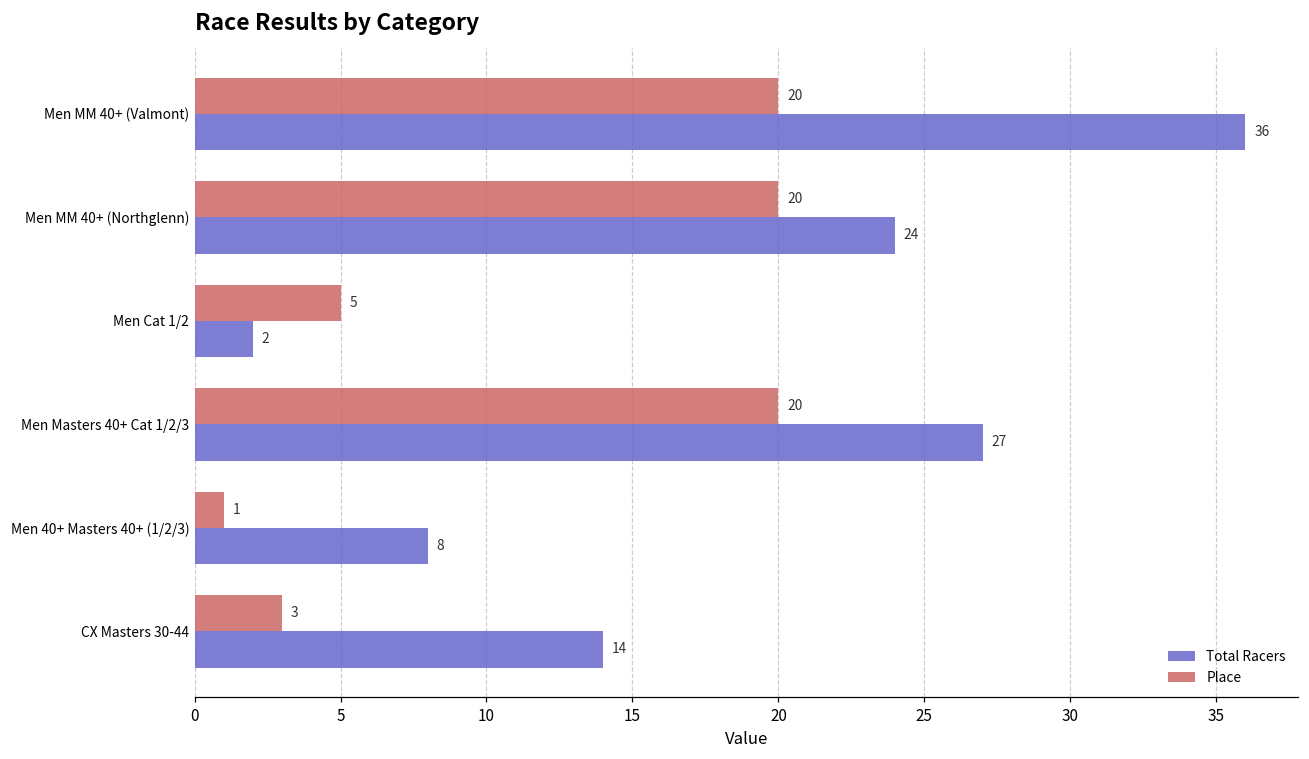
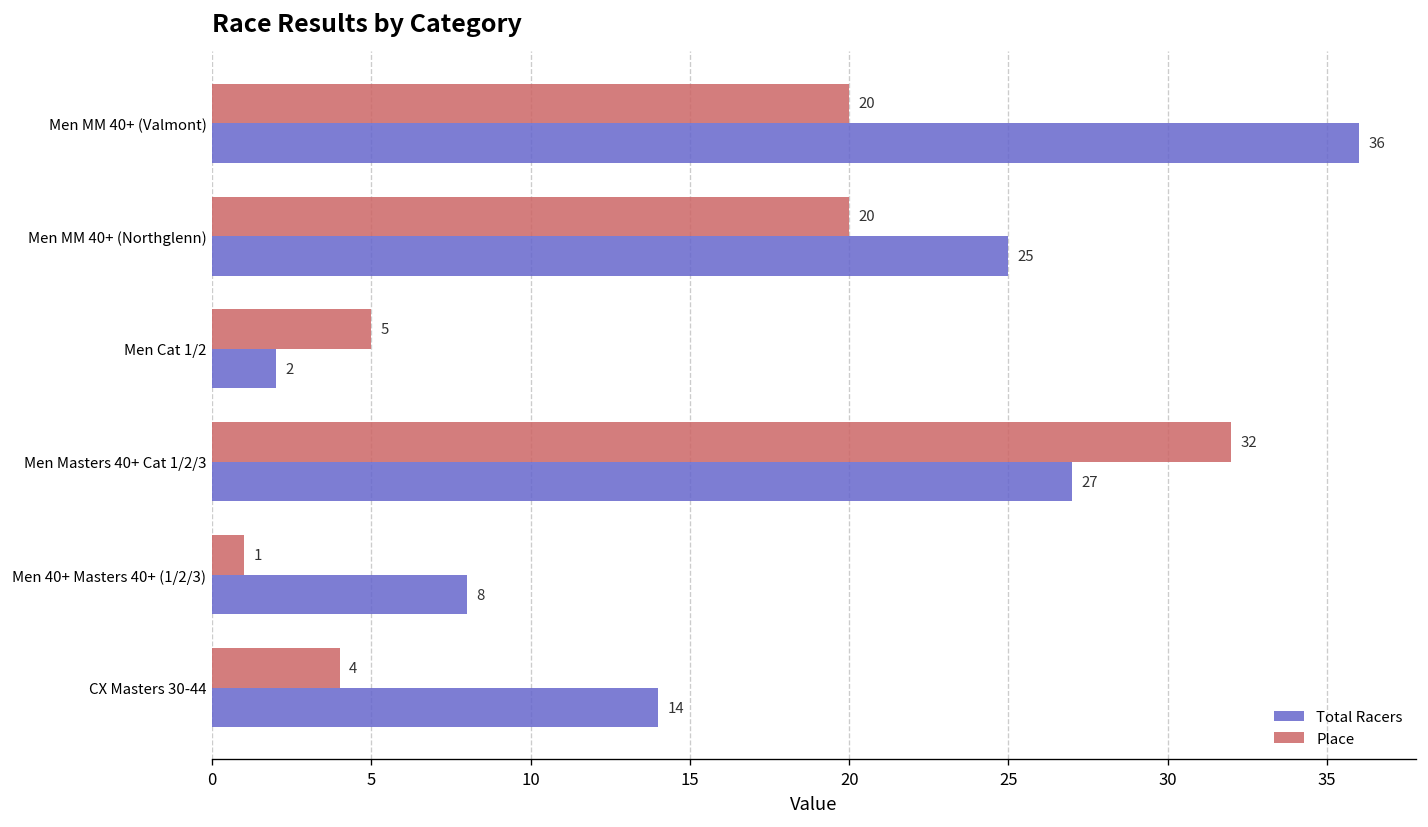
Total Racers, Men MM 40+ (Northglenn): 24 -> 25
Place, Men Masters 40+ Cat 1/2/3: 20 -> 32
Place, CX Masters 30-44: 3 -> 4
